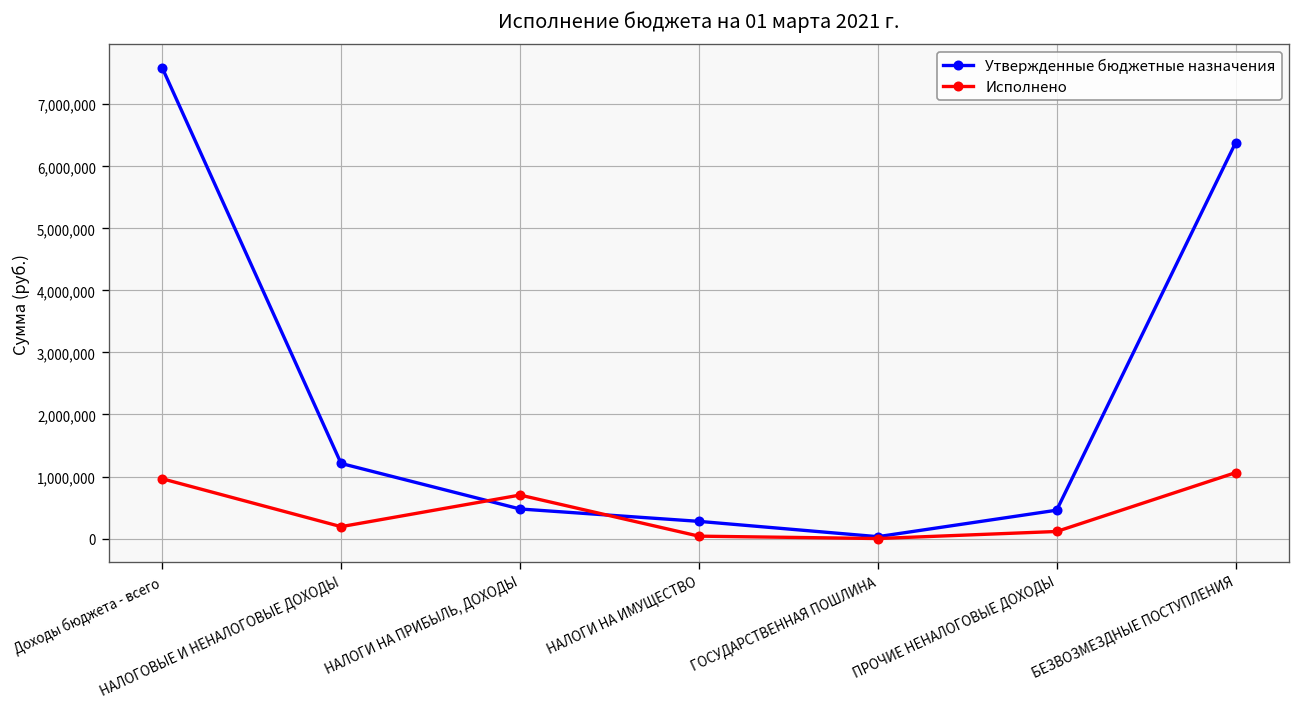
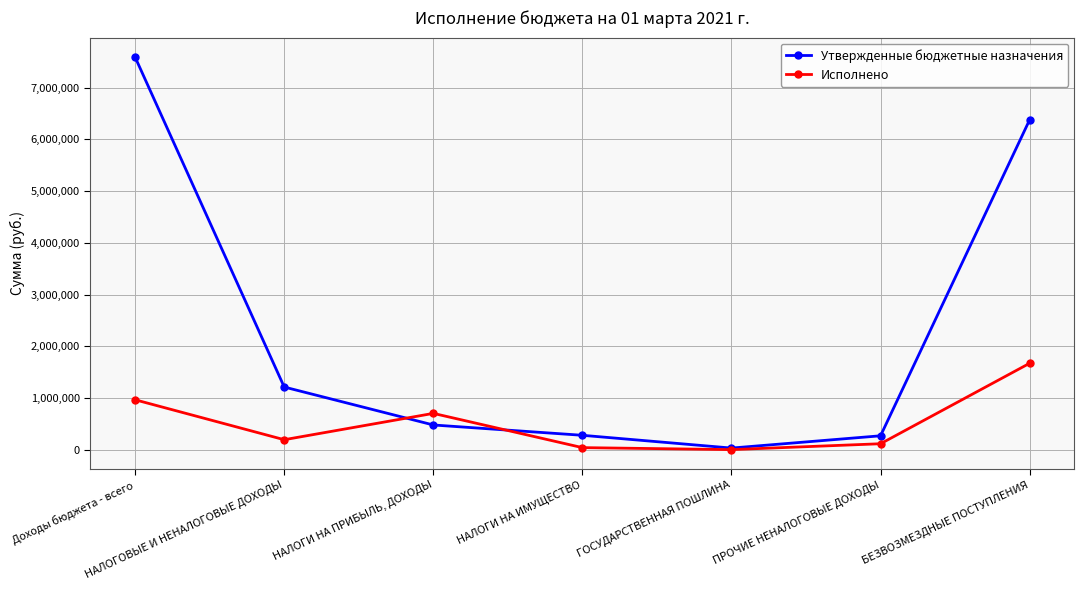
Утвержденные бюджетные назначения, ПРОЧИЕ НЕНАЛОГОВЫЕ ДОХОДЫ: 500,000 -> 300,000
Исполнено, БЕЗВОЗМЕЗДНЫЕ ПОСТУПЛЕНИЯ: 1,100,000 -> 1,700,000
